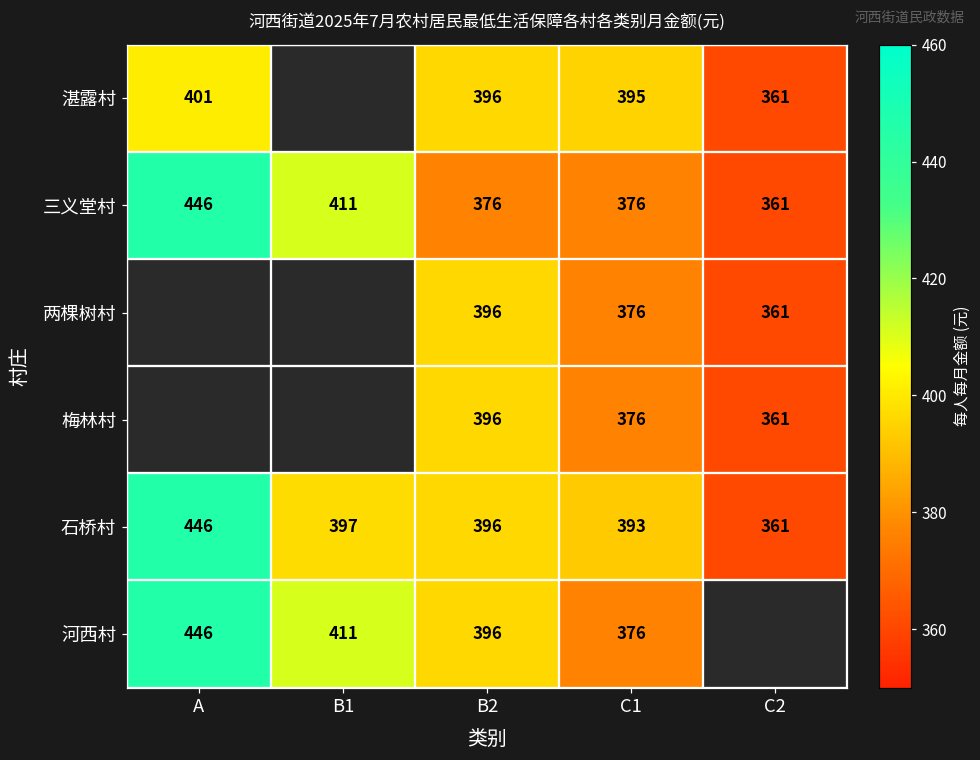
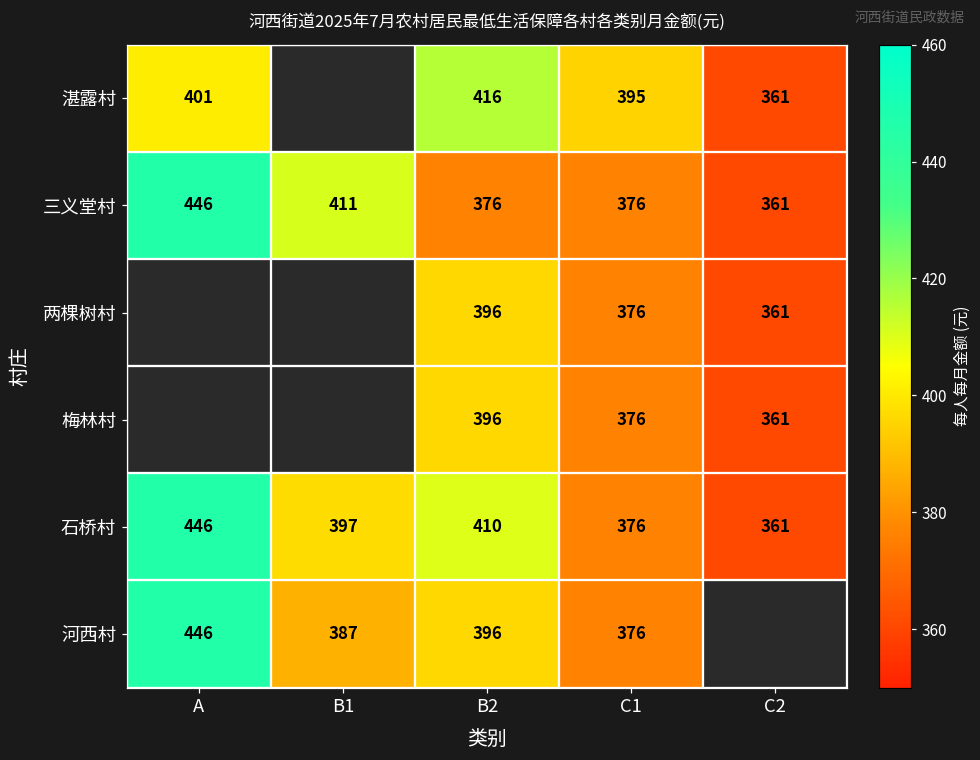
湛露村, B2: 396 -> 416
石桥村, B2: 396 -> 410
石桥村, C1: 393 -> 376
河西村, B1: 411 -> 387
